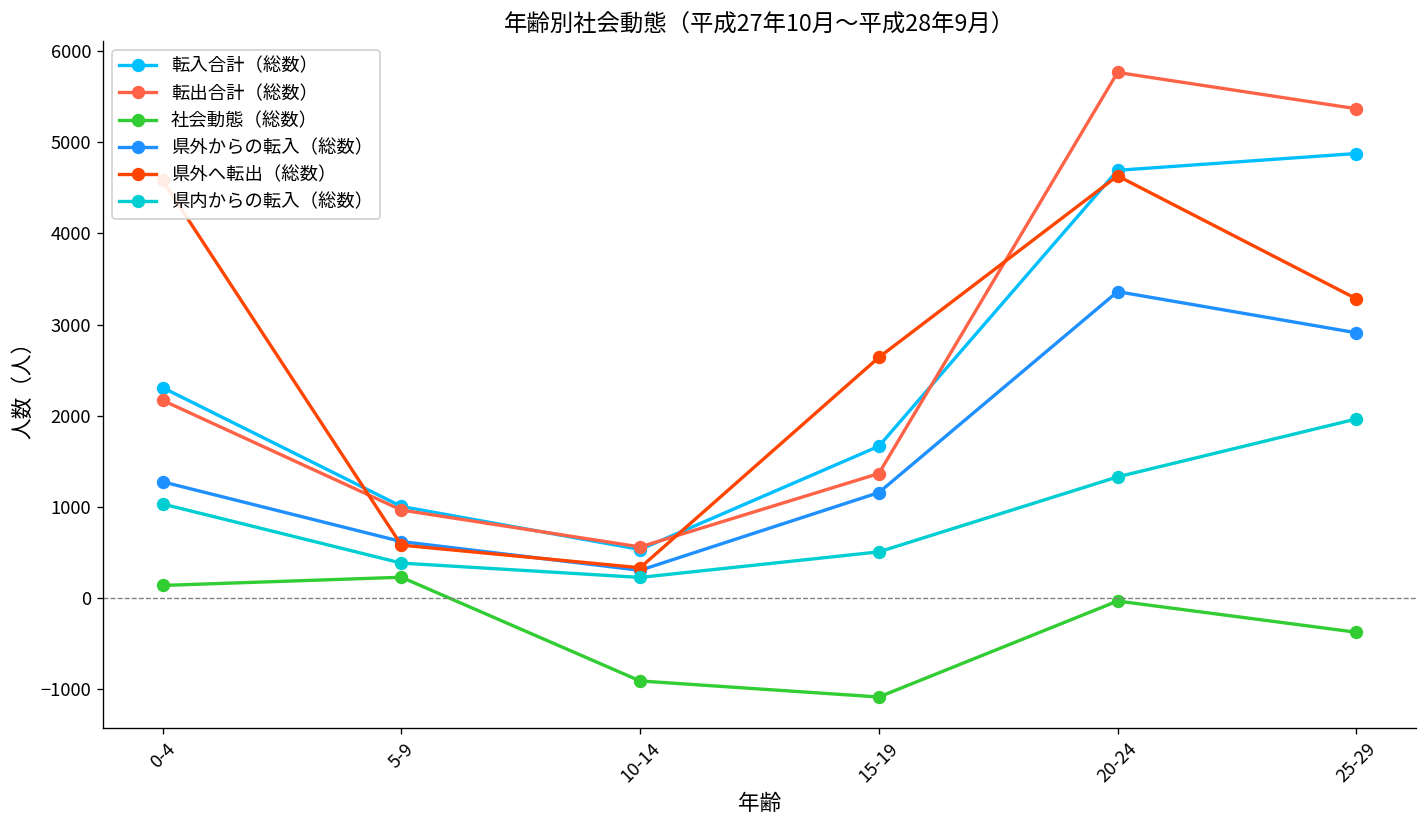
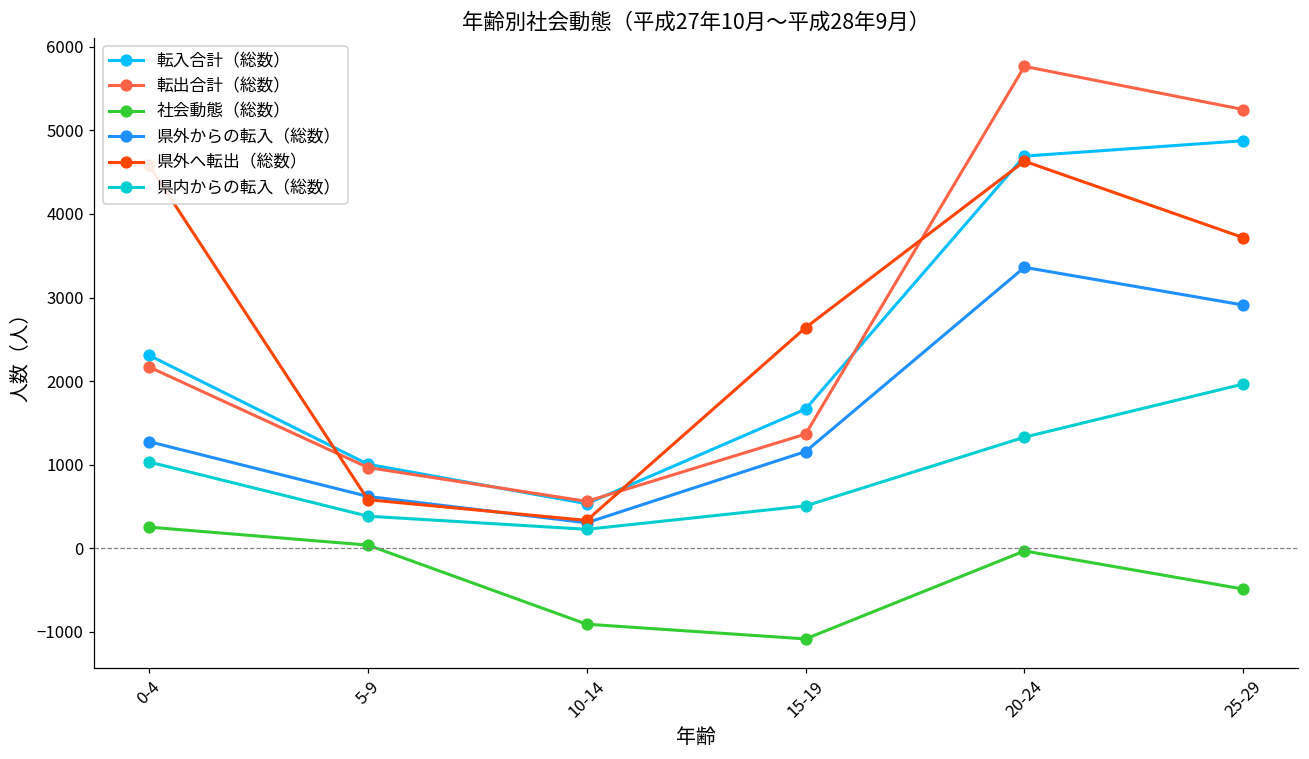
社会動態（総数）, 0-4: 100 -> 300
社会動態（総数）, 5-9: 200 -> 0
転出合計（総数）, 25-29: 5400 -> 5200
社会動態（総数）, 25-29: -400 -> -500
県外へ転出（総数）, 25-29: 3300 -> 3700
